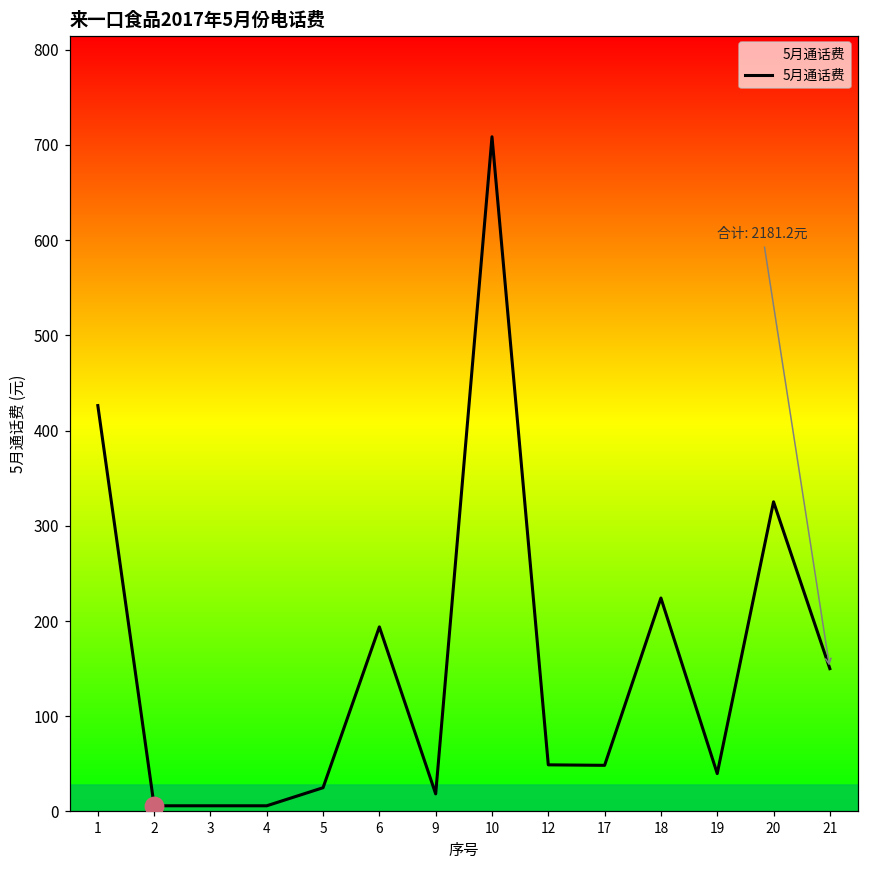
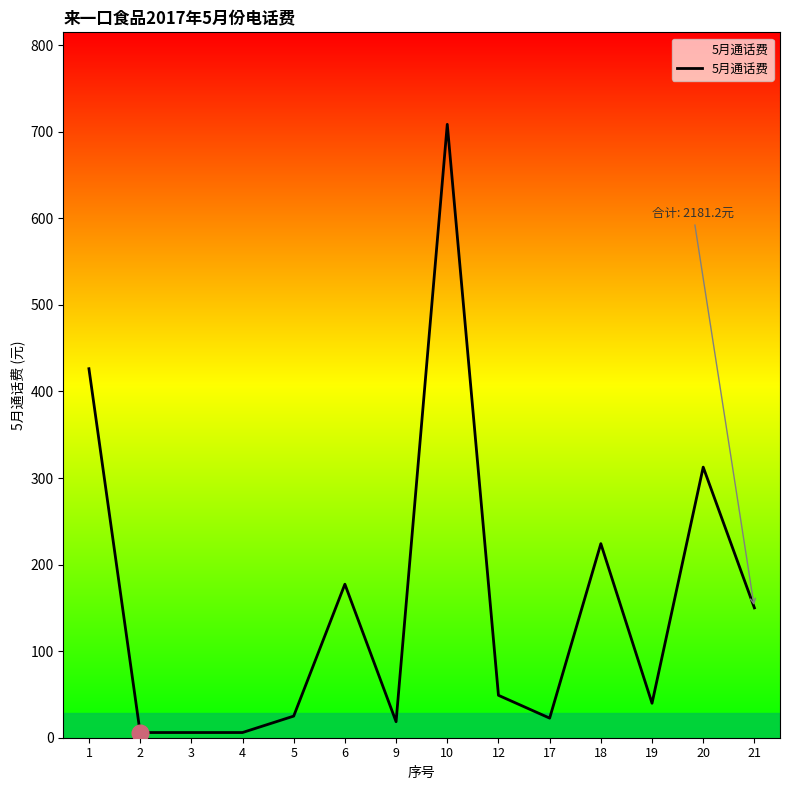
5月通话费, 6: 190 -> 180
5月通话费, 17: 50 -> 20
5月通话费, 20: 330 -> 310
